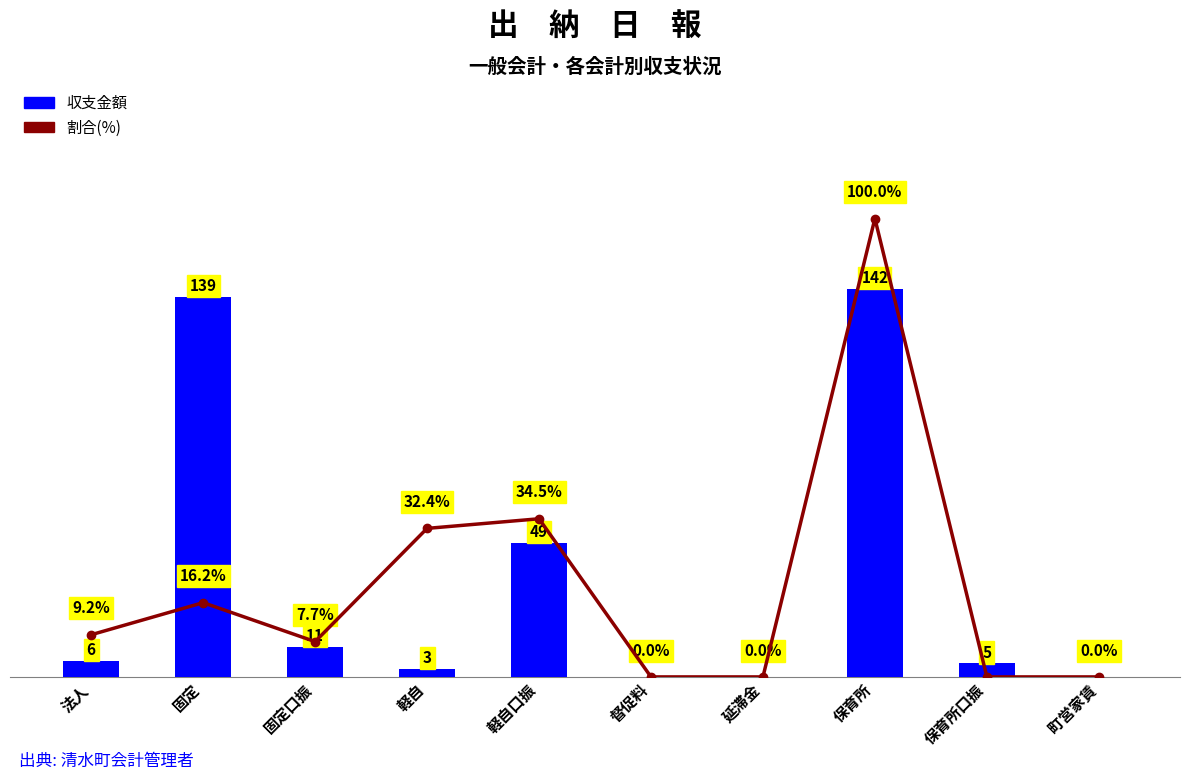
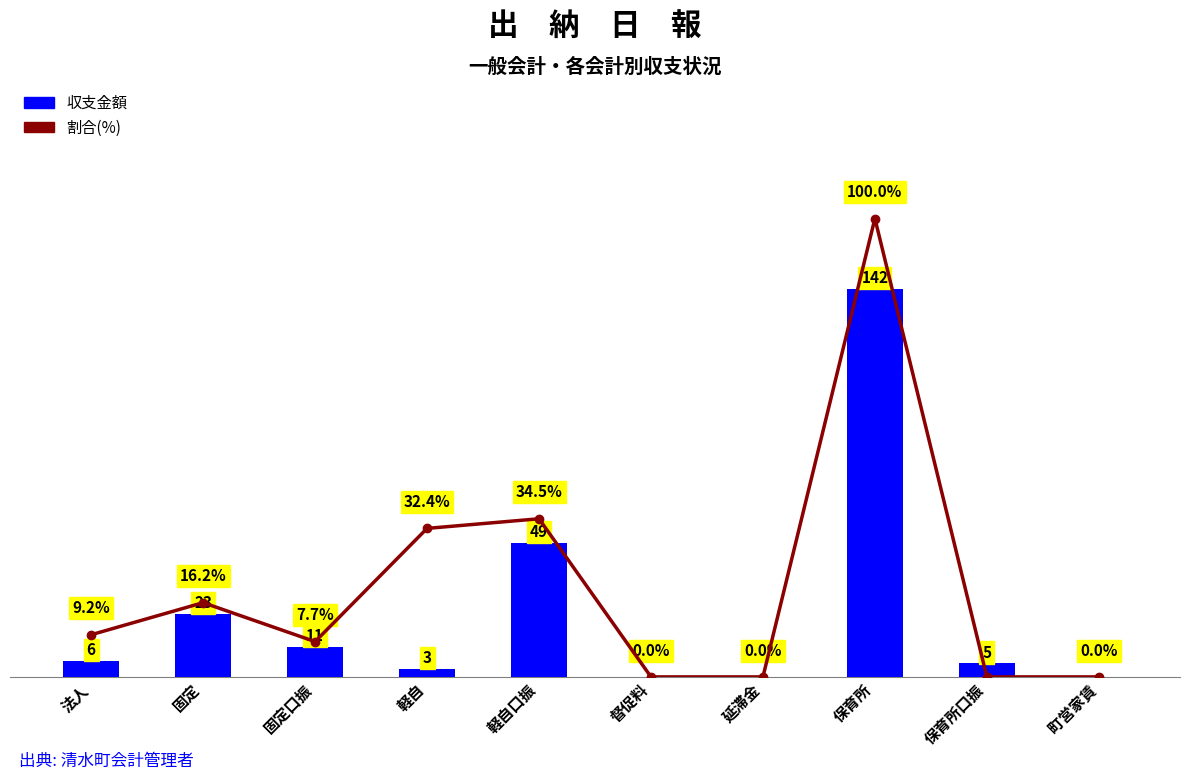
収支金額, 固定: 139 -> 23
